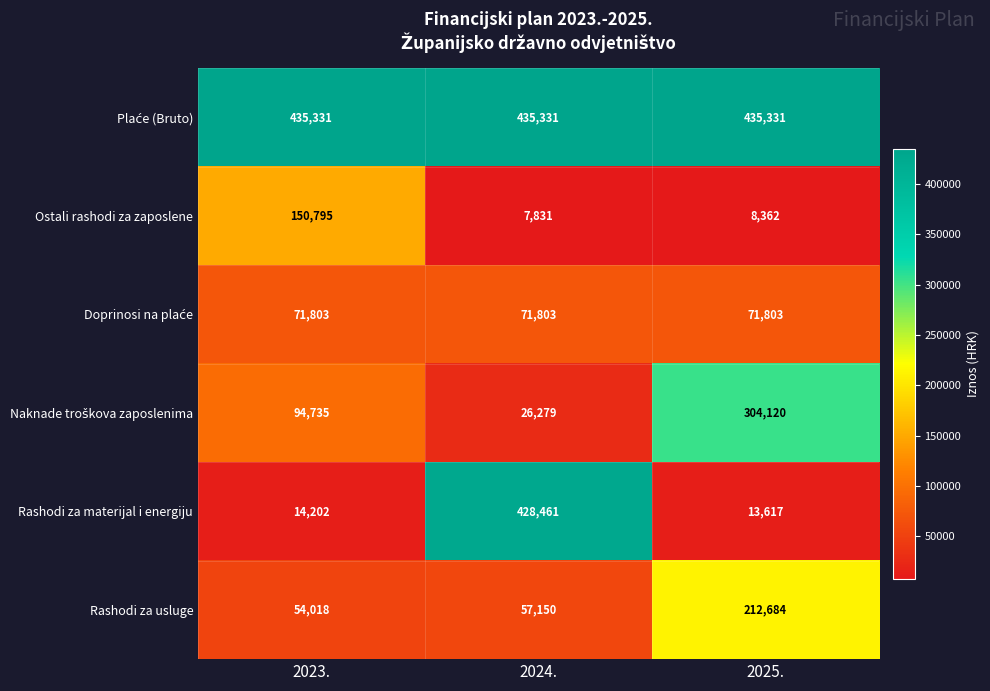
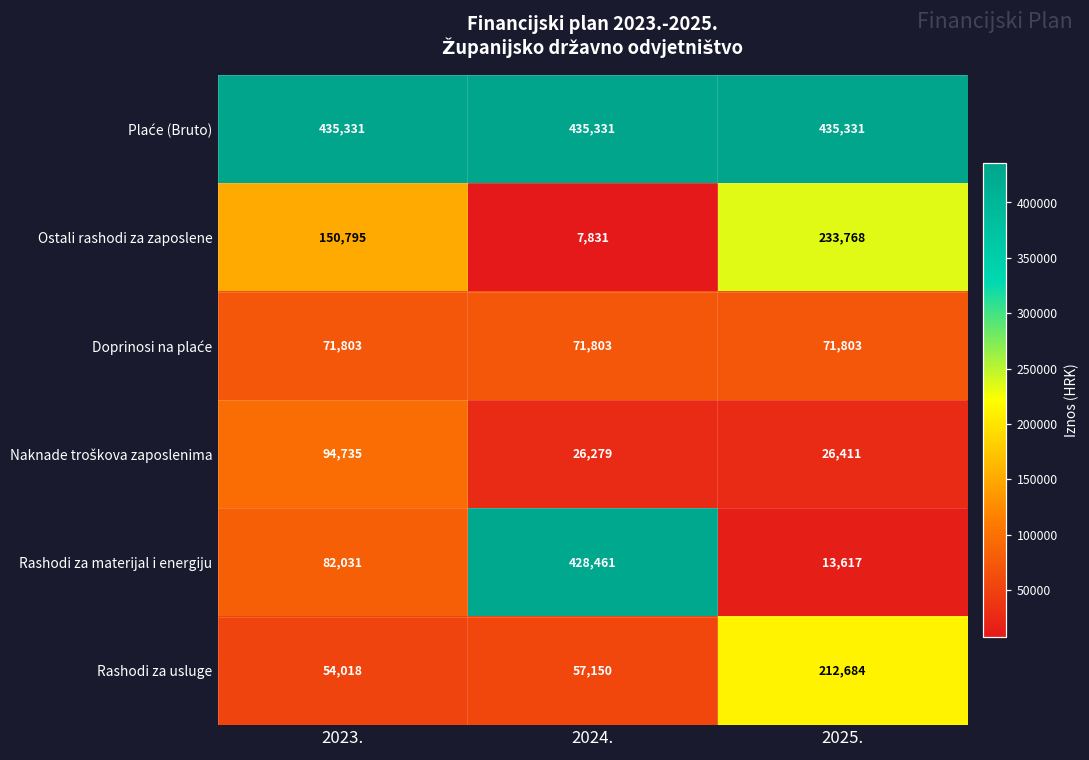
Ostali rashodi za zaposlene, 2025.: 8,362 -> 233,768
Naknade troškova zaposlenima, 2025.: 304,120 -> 26,411
Rashodi za materijal i energiju, 2023.: 14,202 -> 82,031
